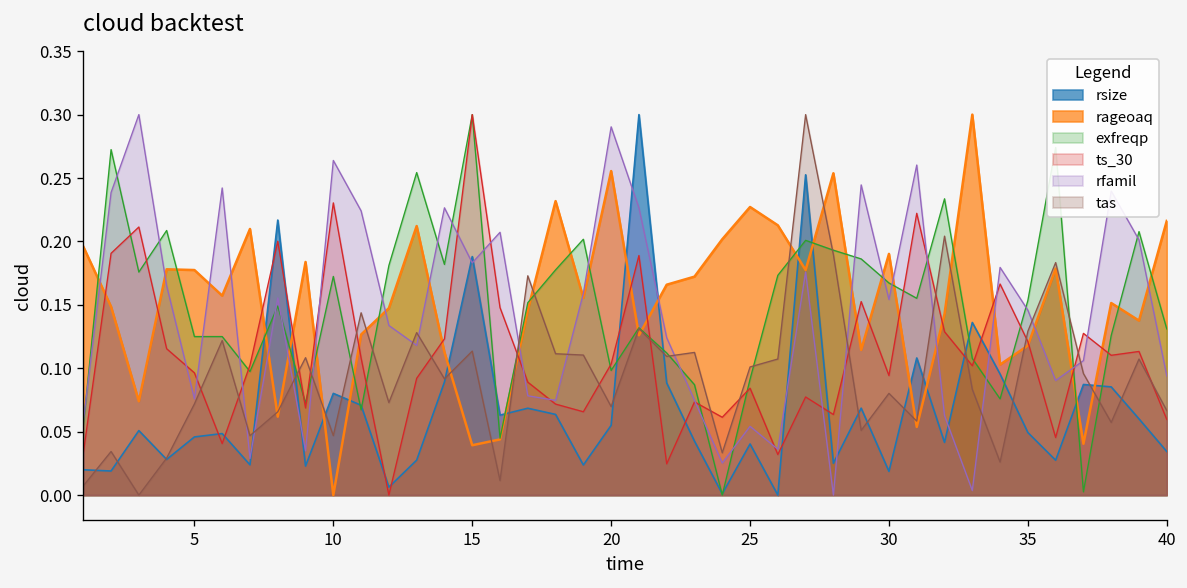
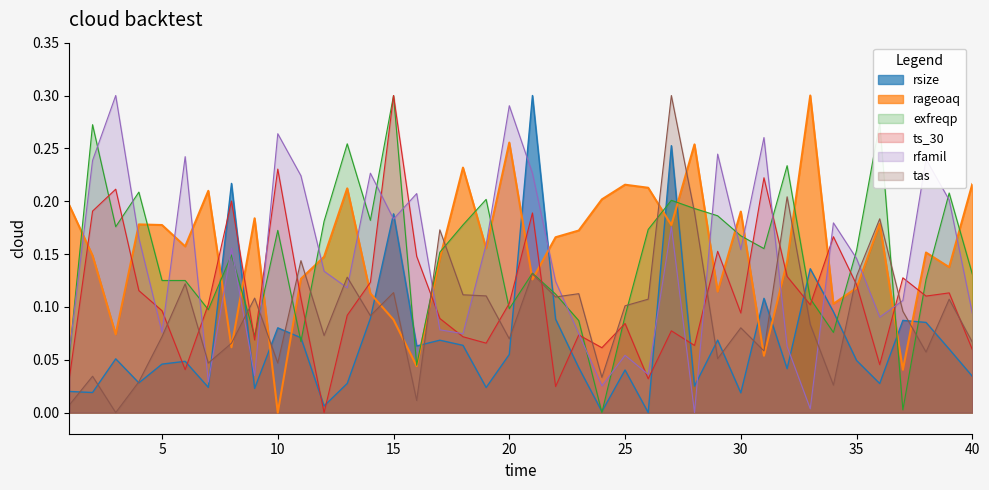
rageoaq, 15: 0.039 -> 0.088
rageoaq, 25: 0.227 -> 0.216
